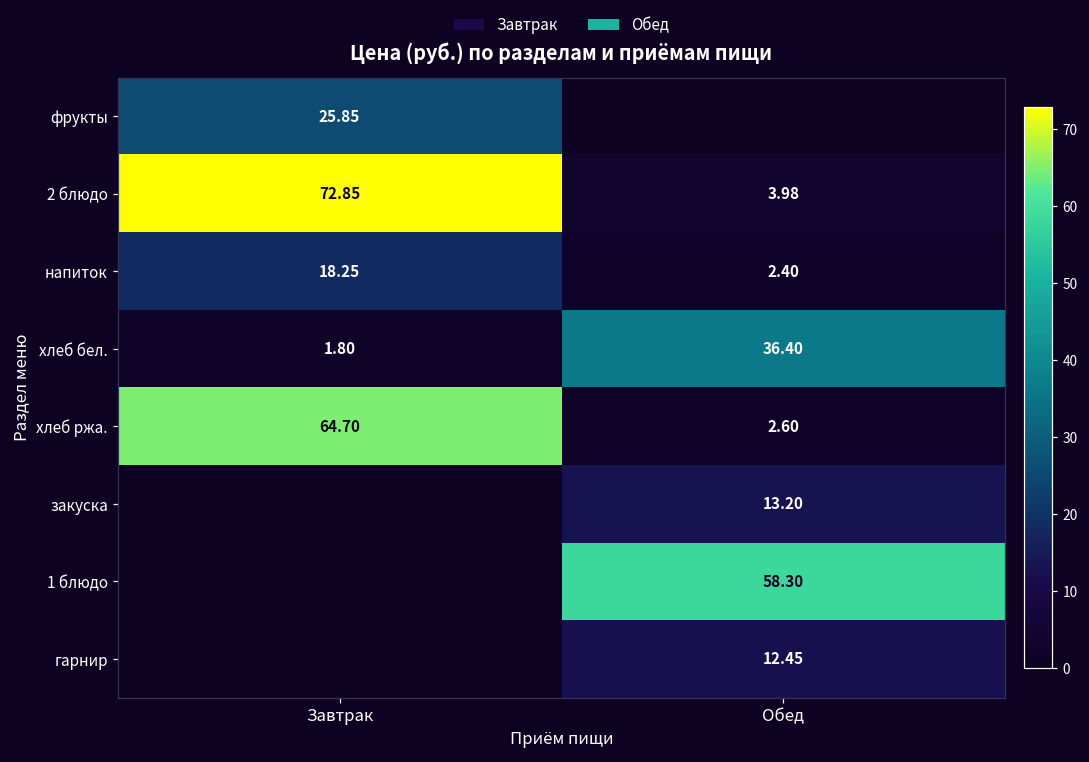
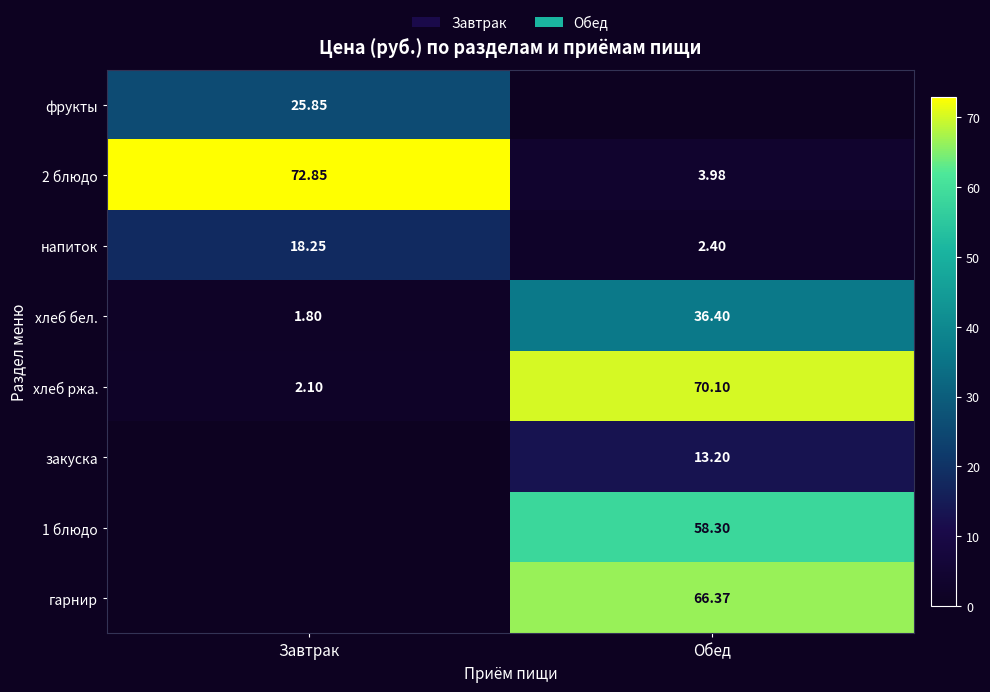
хлеб ржа., Завтрак: 64.70 -> 2.10
хлеб ржа., Обед: 2.60 -> 70.10
гарнир, Обед: 12.45 -> 66.37
